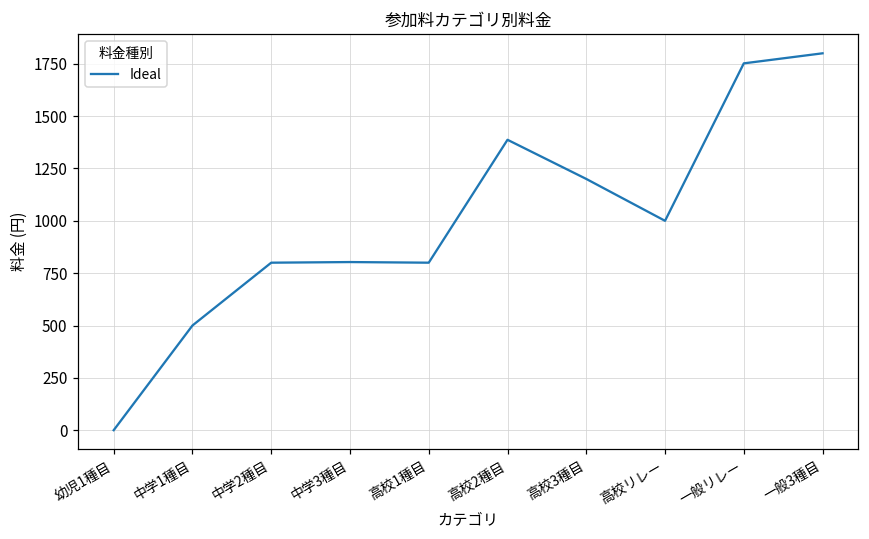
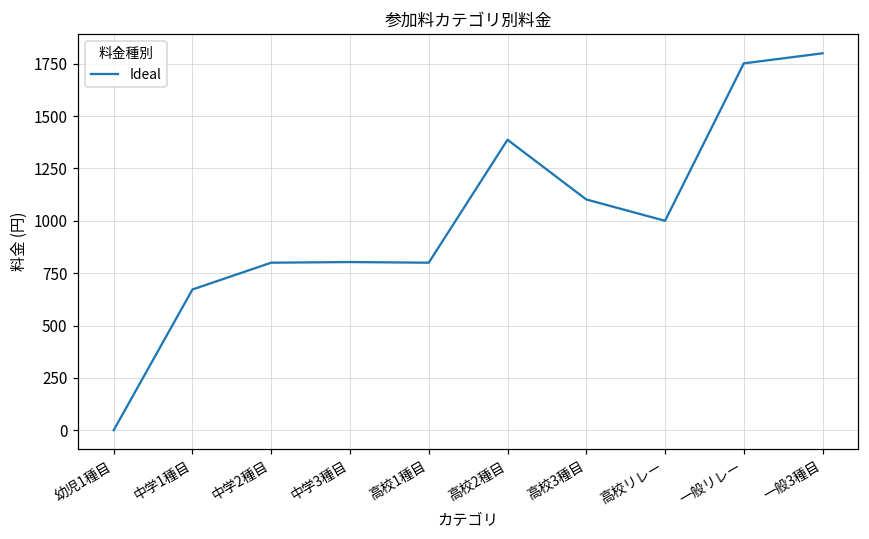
中学1種目: 500 -> 670
高校3種目: 1200 -> 1100
